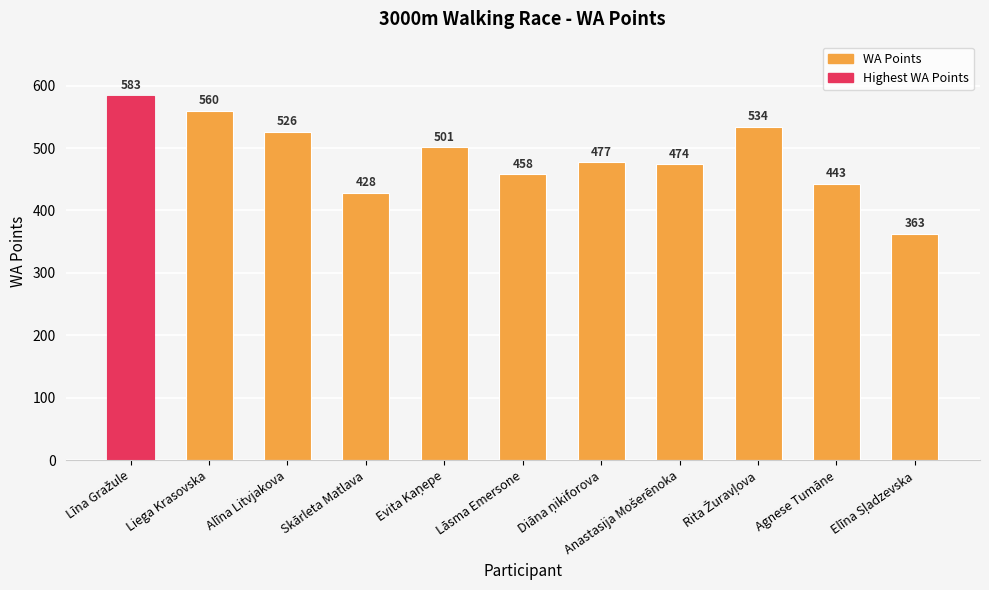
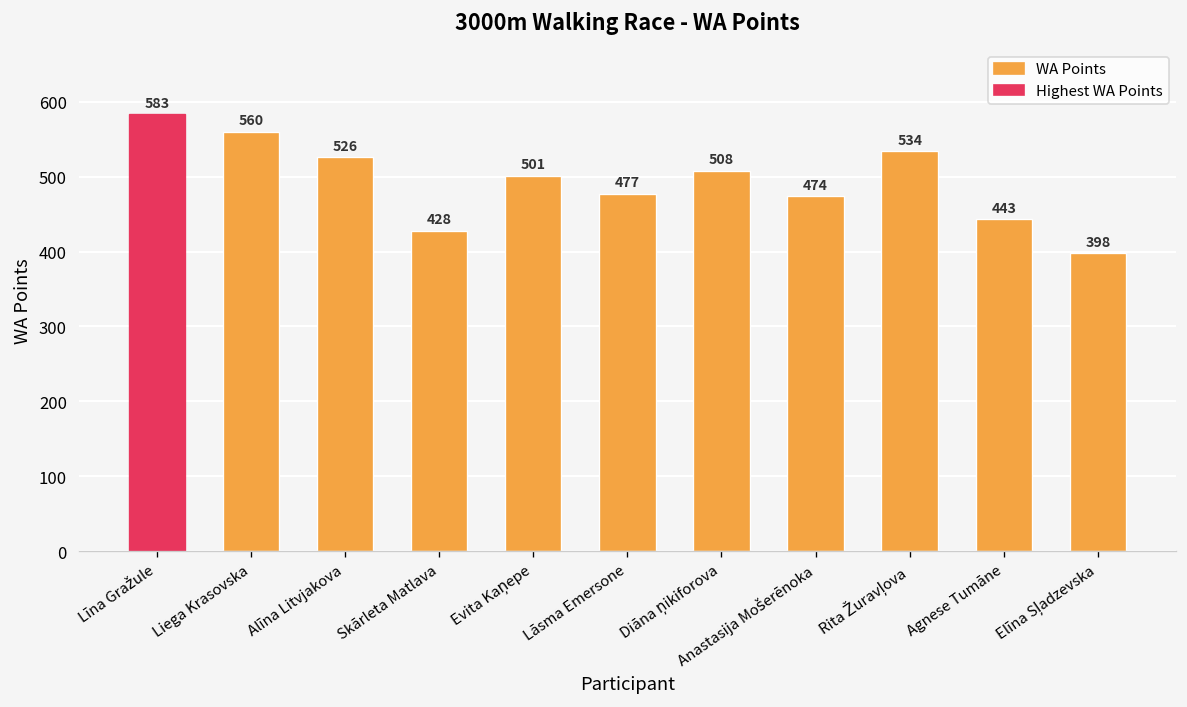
Lāsma Emersone: 458 -> 477
Diāna ņikiforova: 477 -> 508
Elīna Sļadzevska: 363 -> 398
